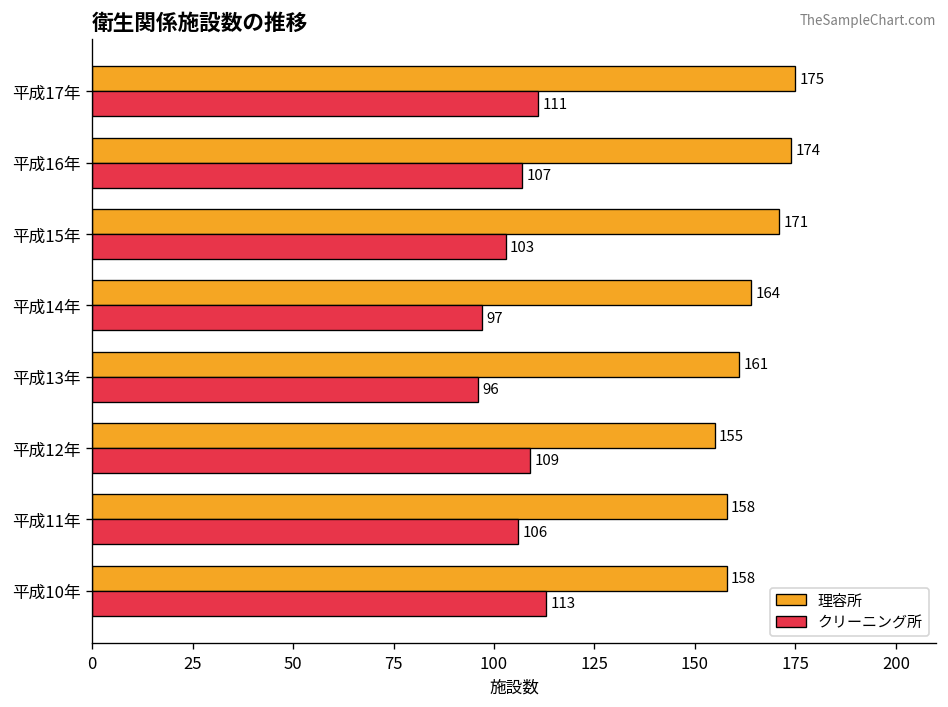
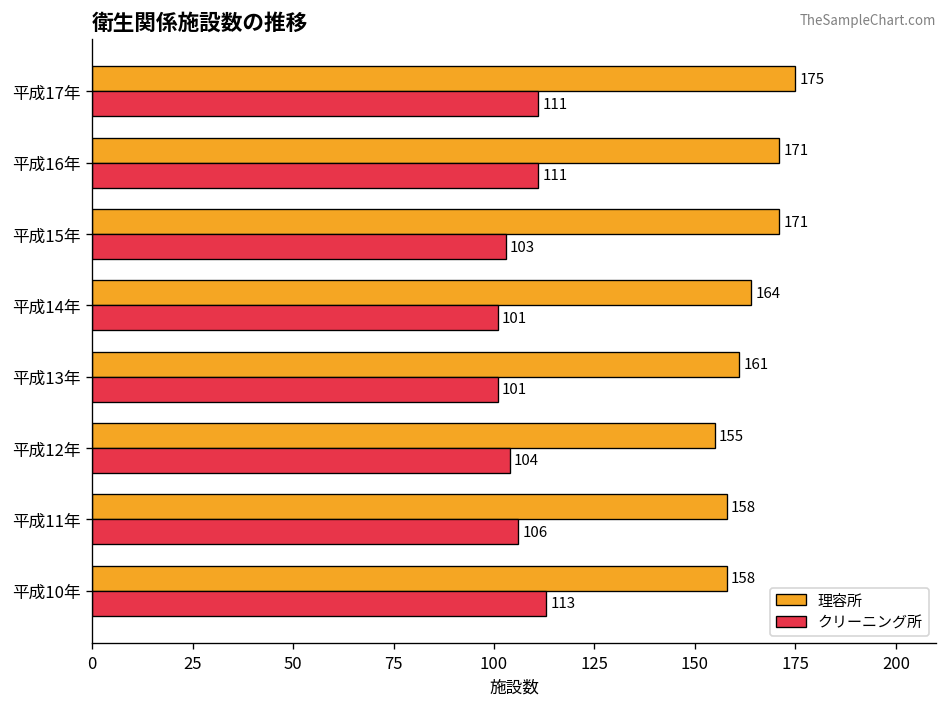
理容所, 平成16年: 174 -> 171
クリーニング所, 平成16年: 107 -> 111
クリーニング所, 平成14年: 97 -> 101
クリーニング所, 平成13年: 96 -> 101
クリーニング所, 平成12年: 109 -> 104
